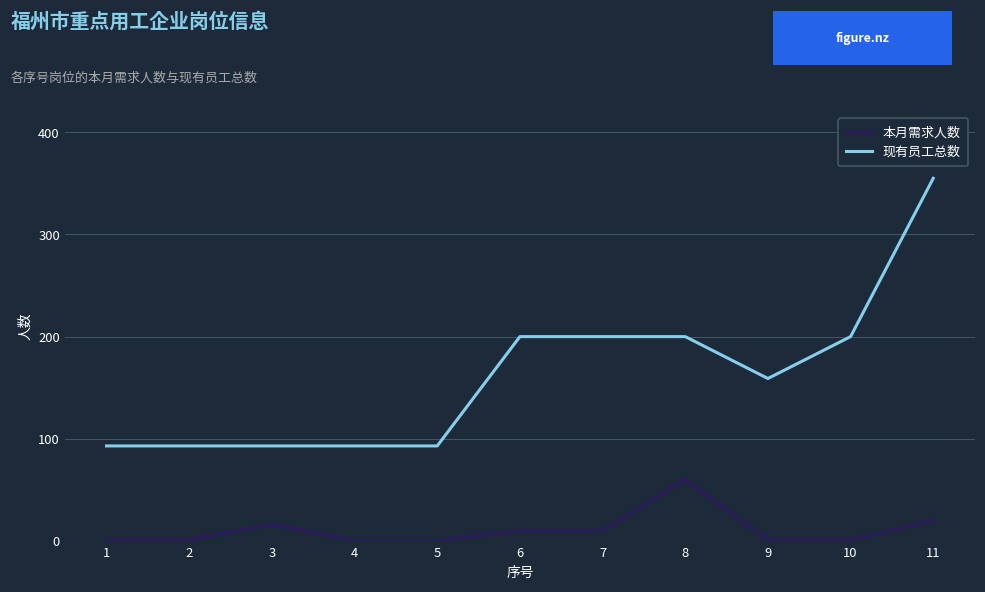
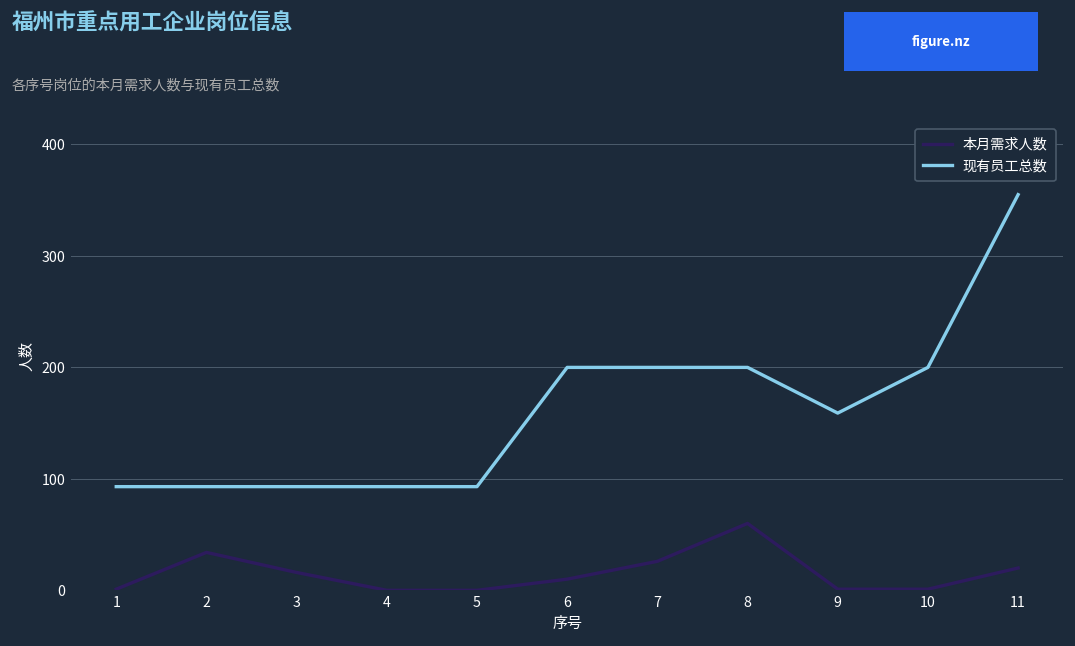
本月需求人数, 2: 0 -> 30
本月需求人数, 7: 10 -> 30
